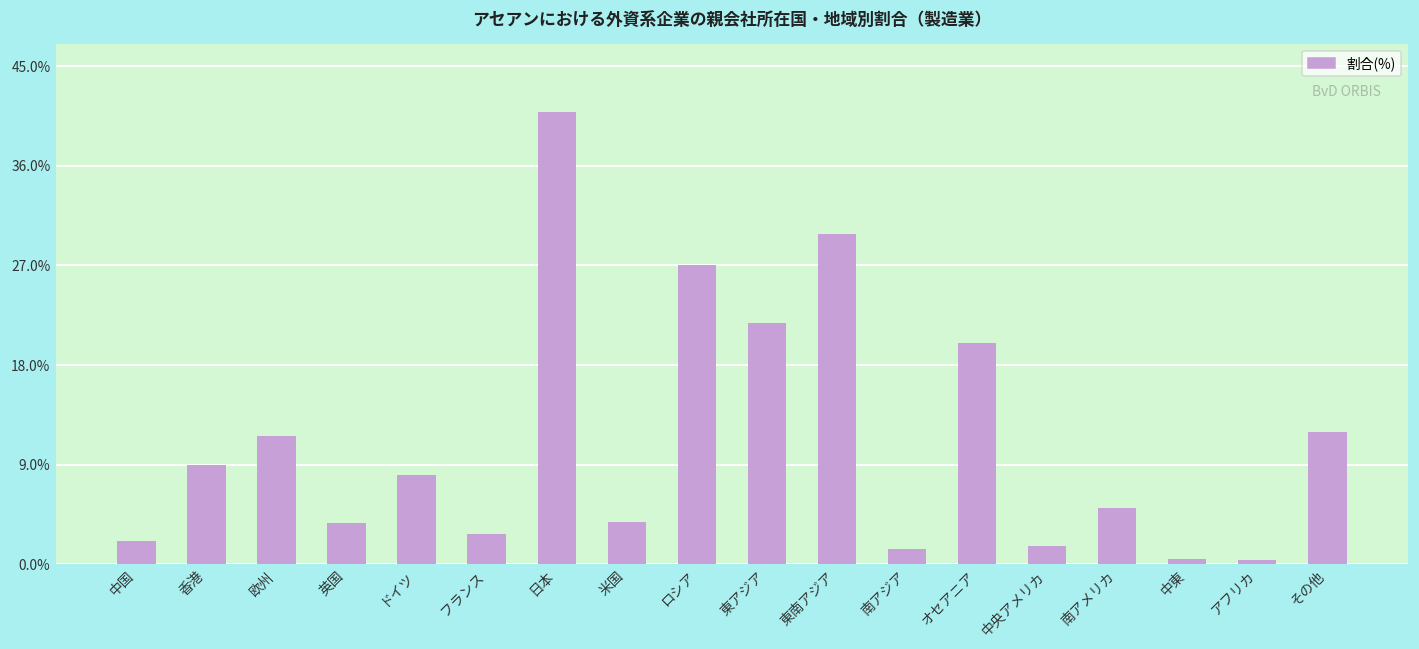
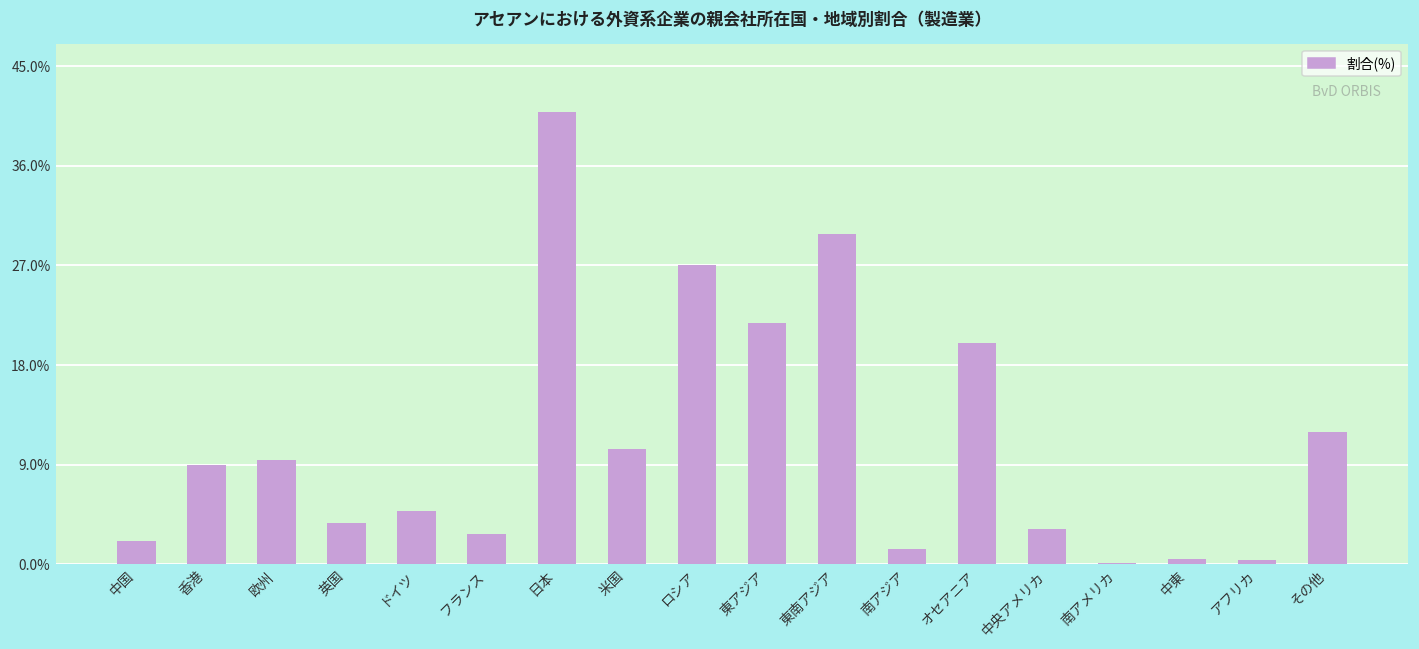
欧州: 11.6% -> 9.4%
ドイツ: 8.0% -> 4.8%
米国: 3.8% -> 10.4%
中央アメリカ: 1.7% -> 3.2%
南アメリカ: 5.1% -> 0.1%
